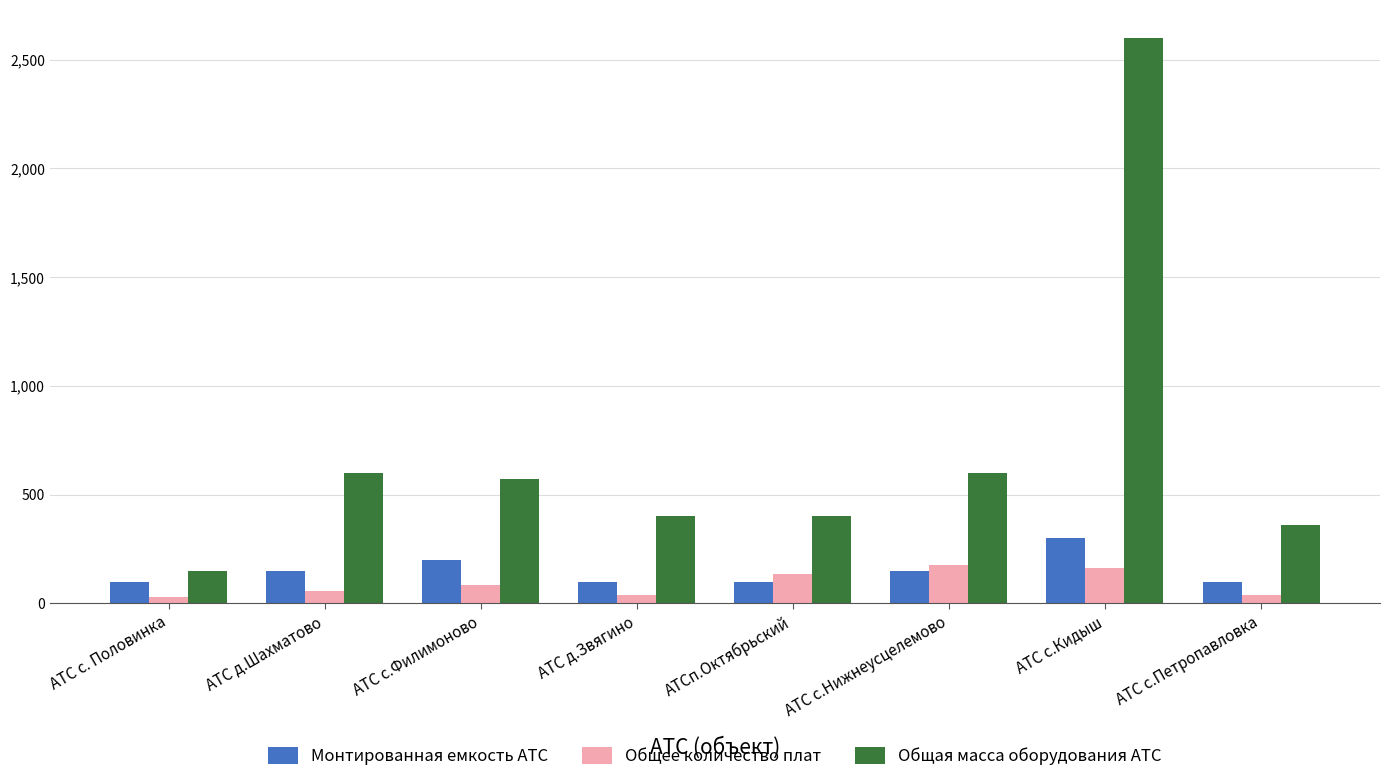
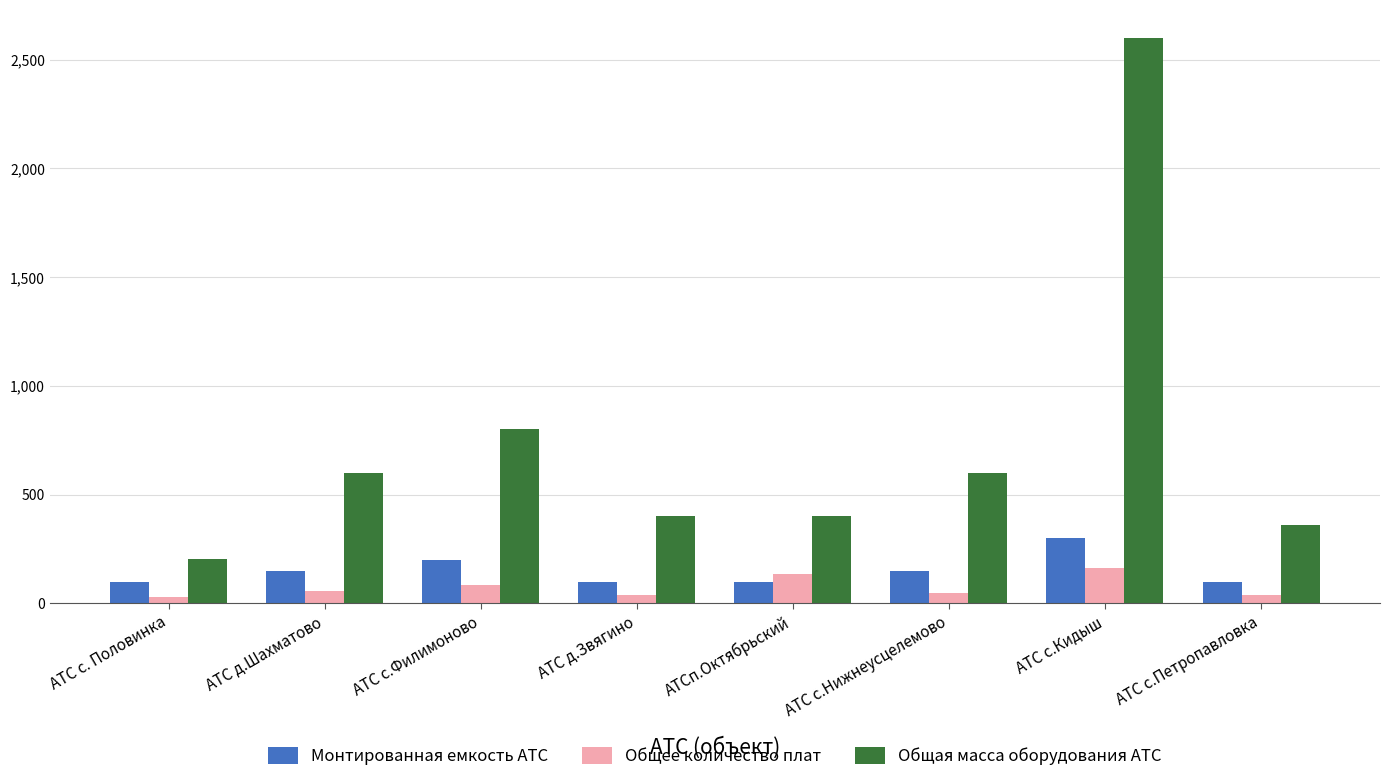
Общая масса оборудования АТС, АТС с. Половинка: 150 -> 200
Общая масса оборудования АТС, АТС с.Филимоново: 570 -> 800
Общее количество плат, АТС с.Нижнеусцелемово: 170 -> 50
